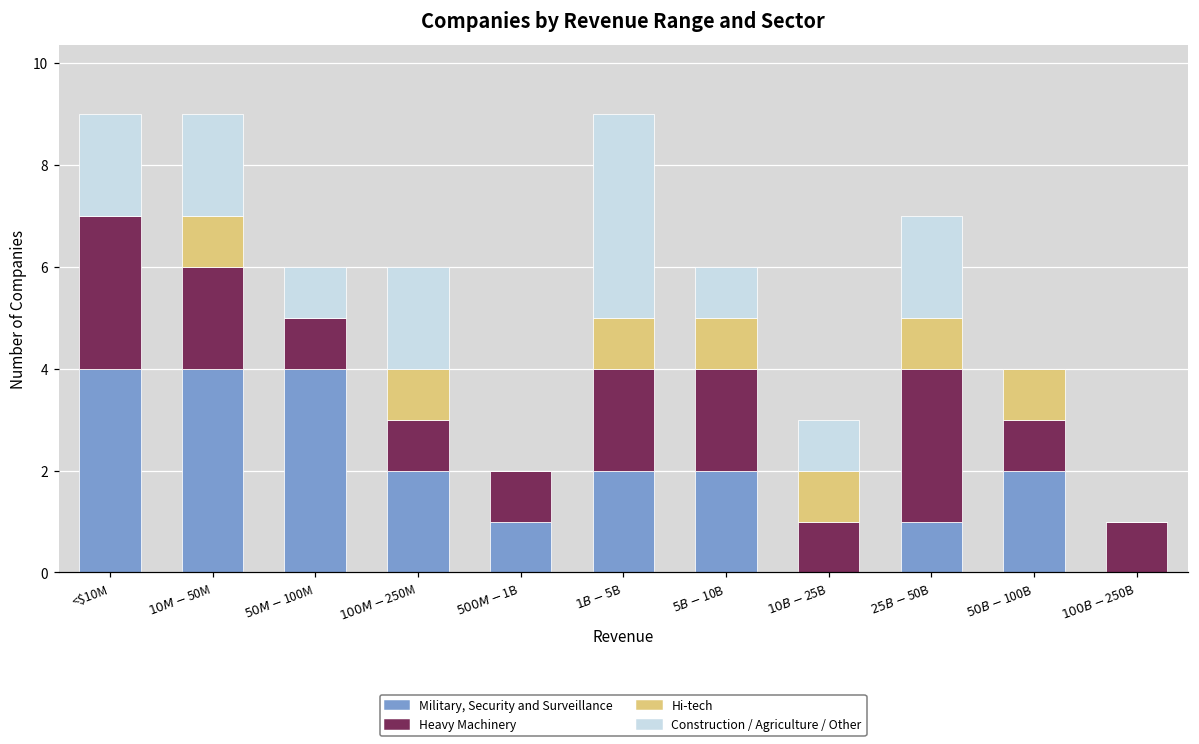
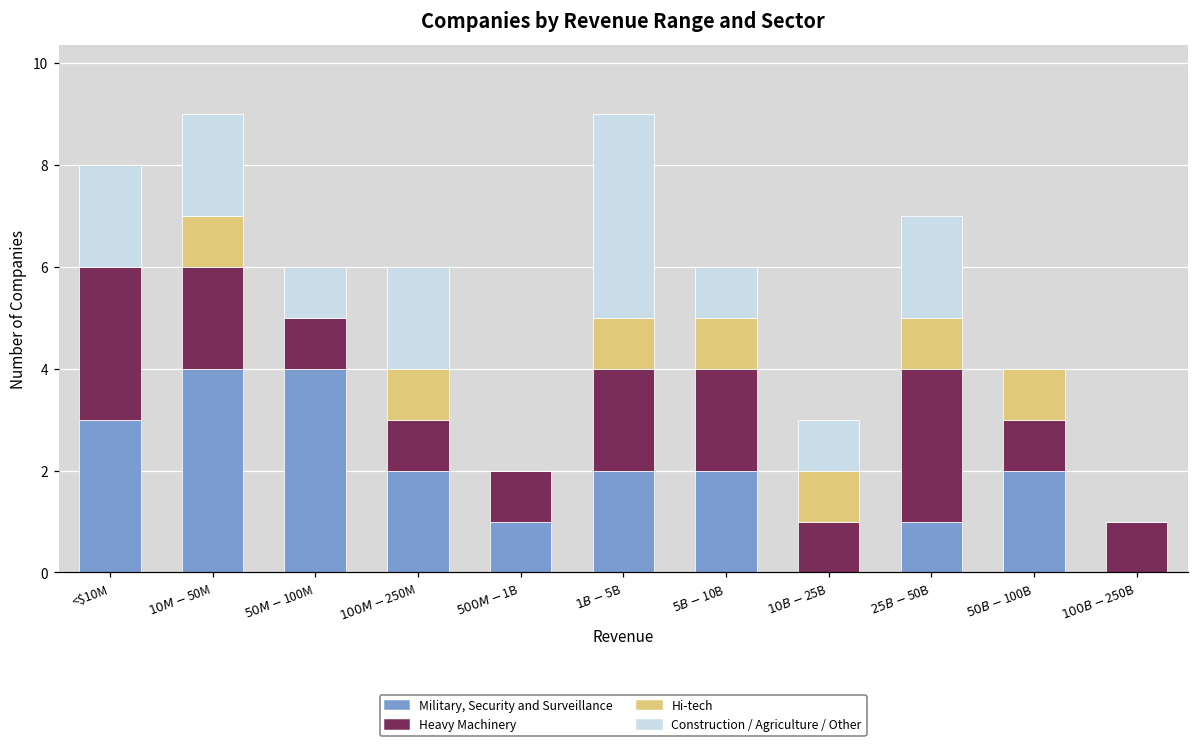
Military, Security and Surveillance, <$10M: 4 -> 3
